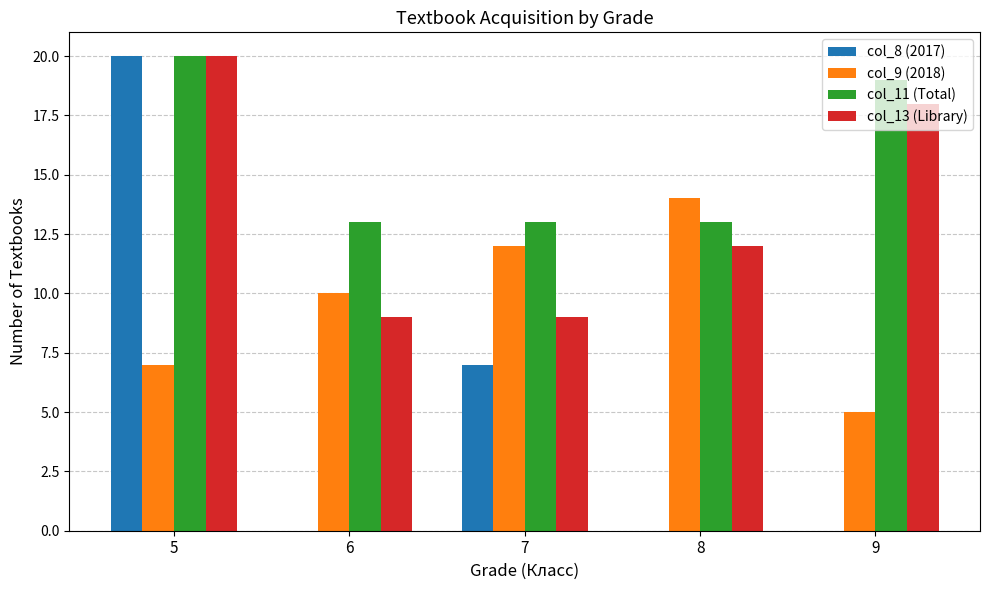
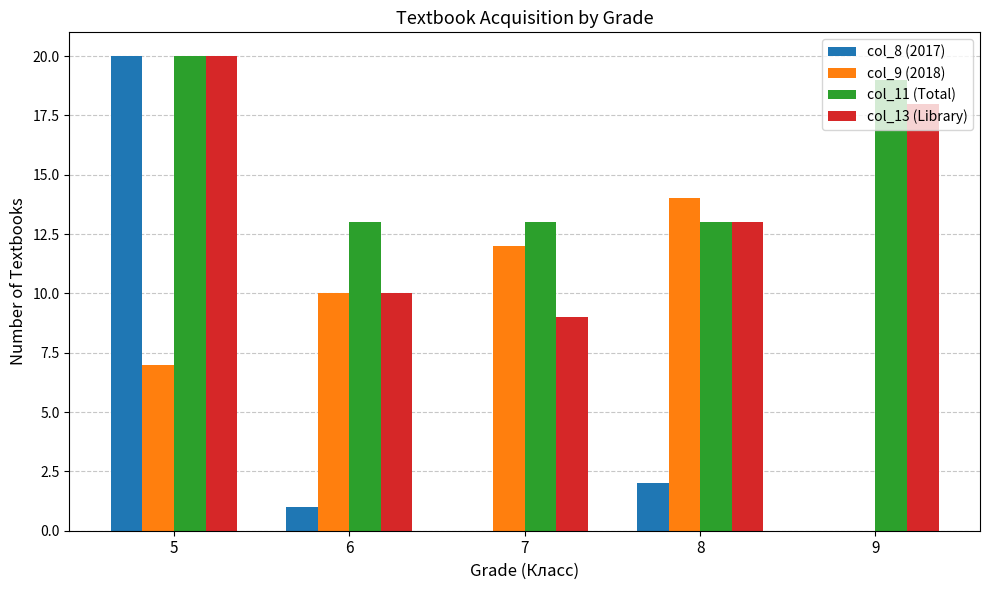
col_8 (2017), 6: 0 -> 1
col_13 (Library), 6: 9 -> 10
col_8 (2017), 7: 7 -> 0
col_8 (2017), 8: 0 -> 2
col_13 (Library), 8: 12 -> 13
col_9 (2018), 9: 5 -> 0
